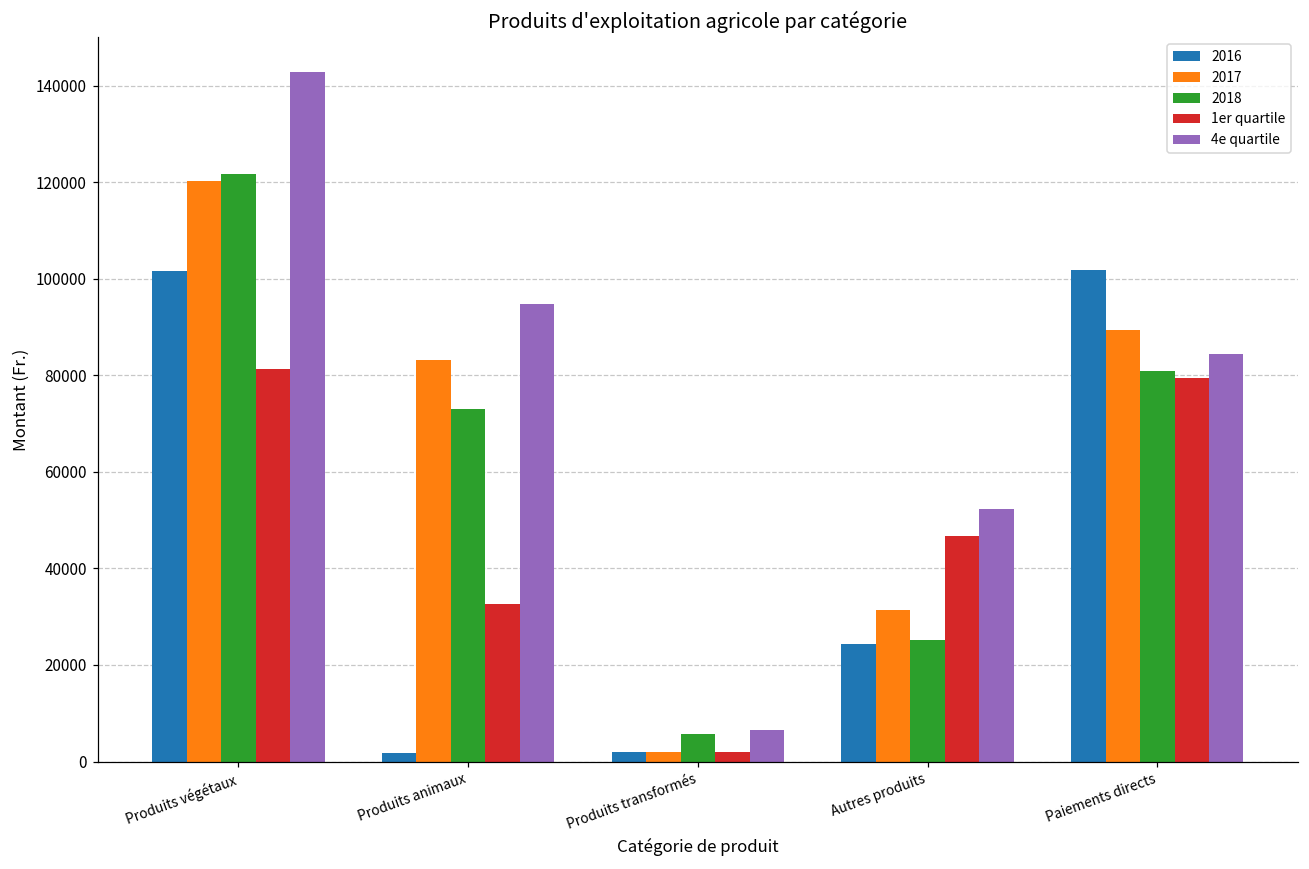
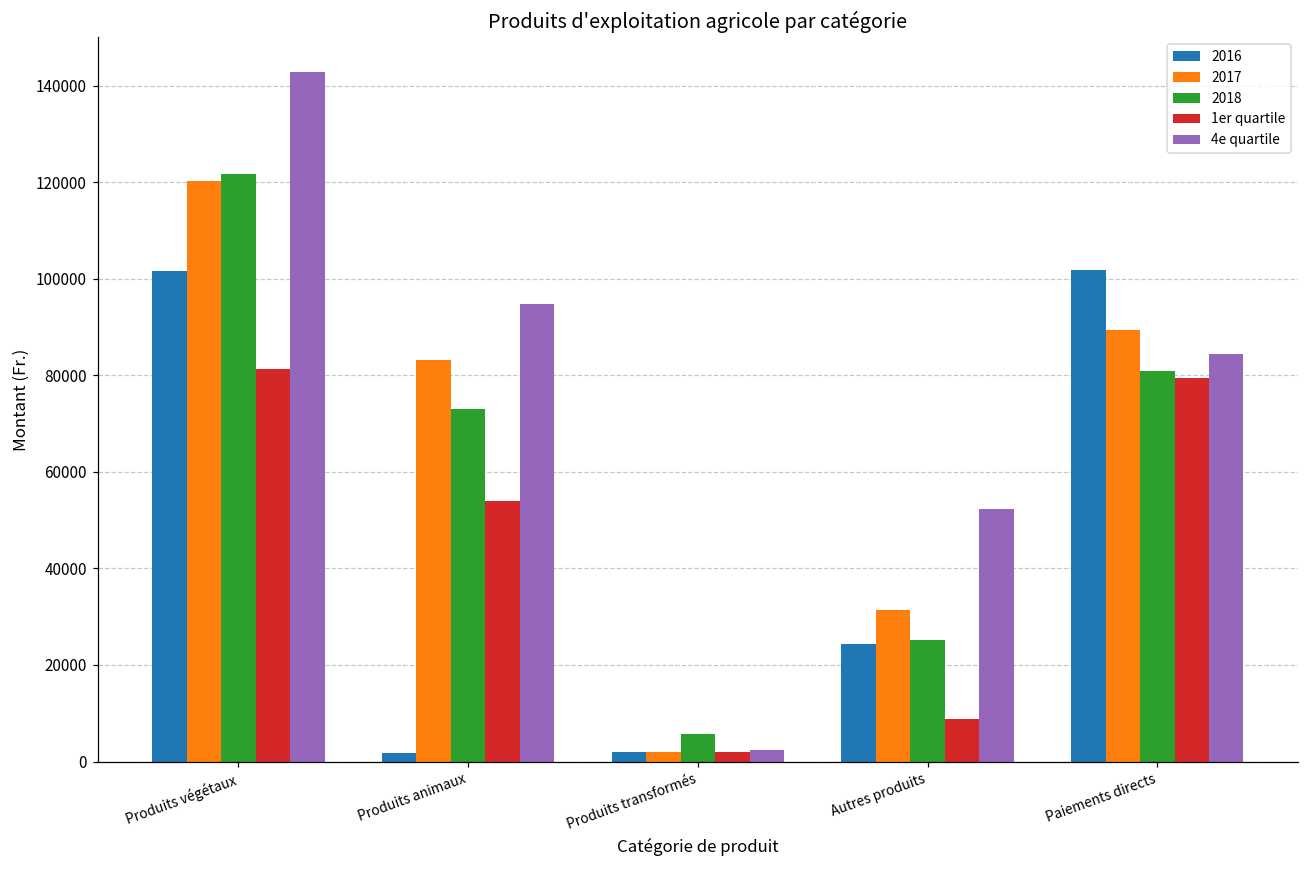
1er quartile, Produits animaux: 33000 -> 54000
4e quartile, Produits transformés: 7000 -> 2000
1er quartile, Autres produits: 47000 -> 9000
